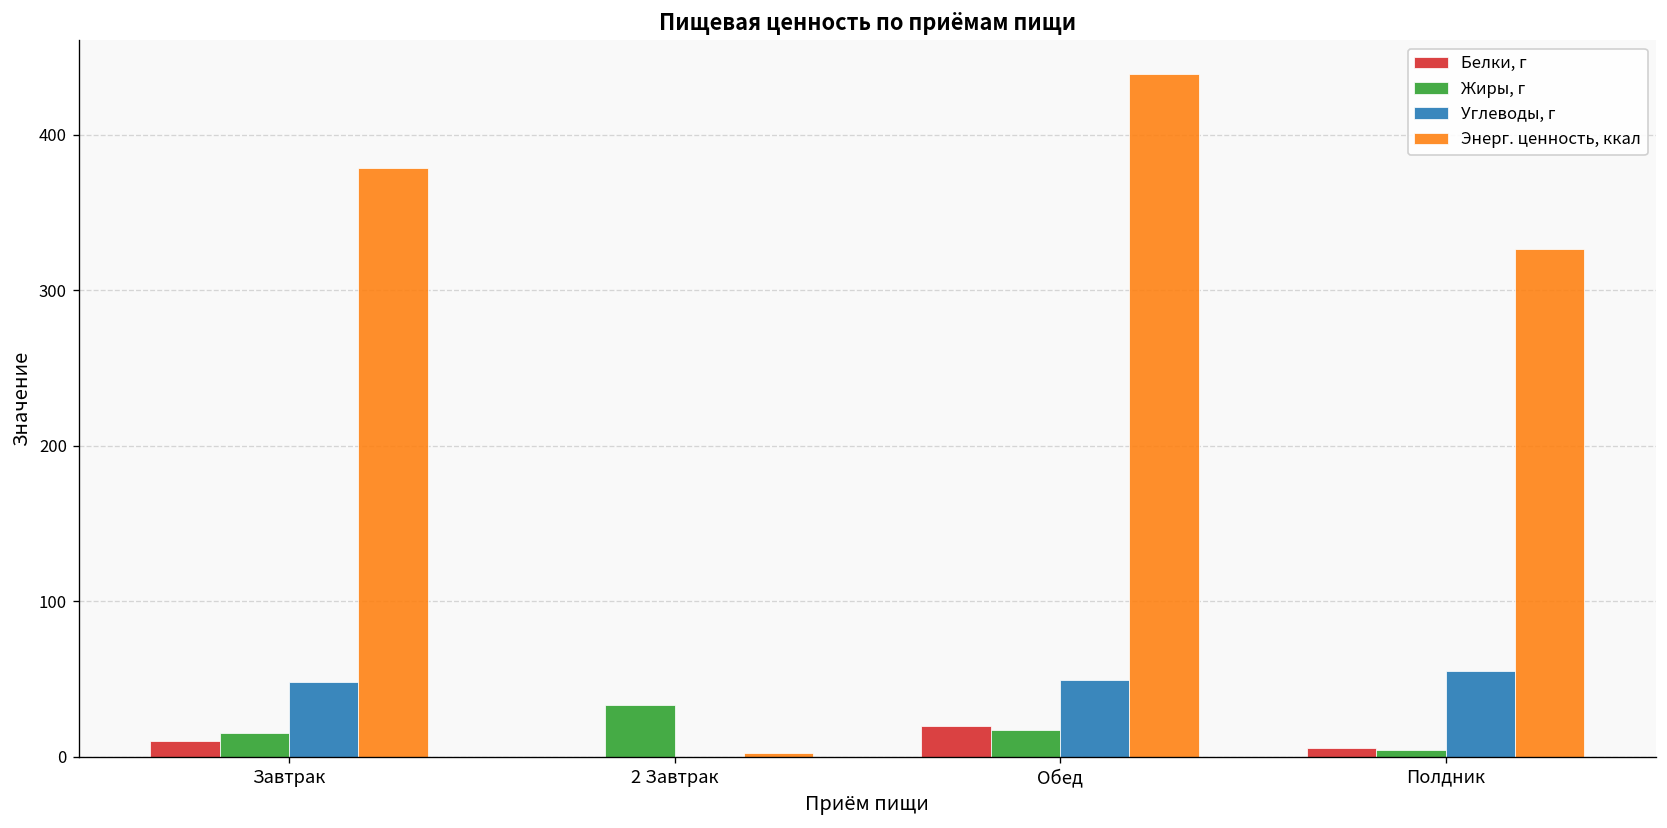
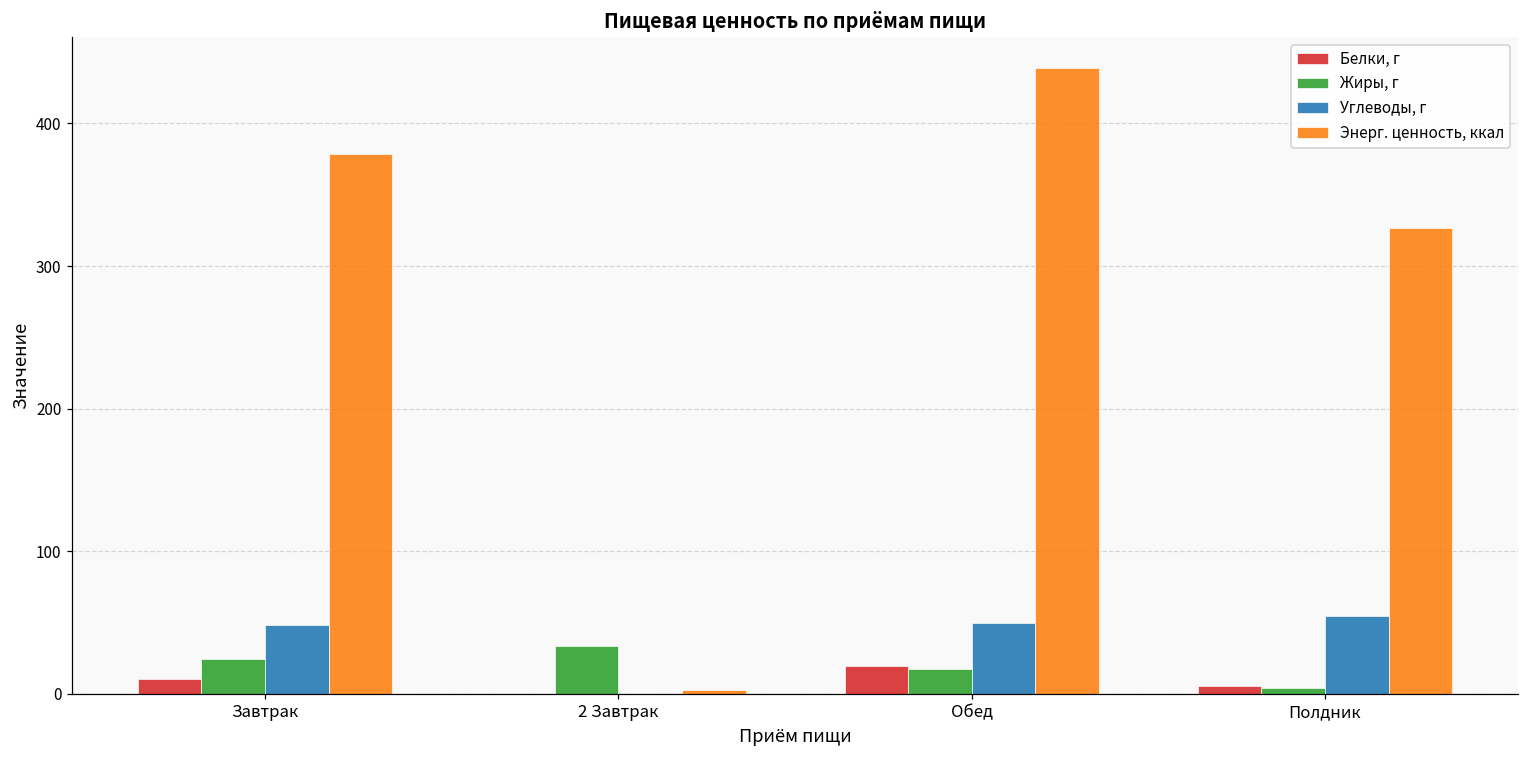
Жиры, г, Завтрак: 16 -> 24
